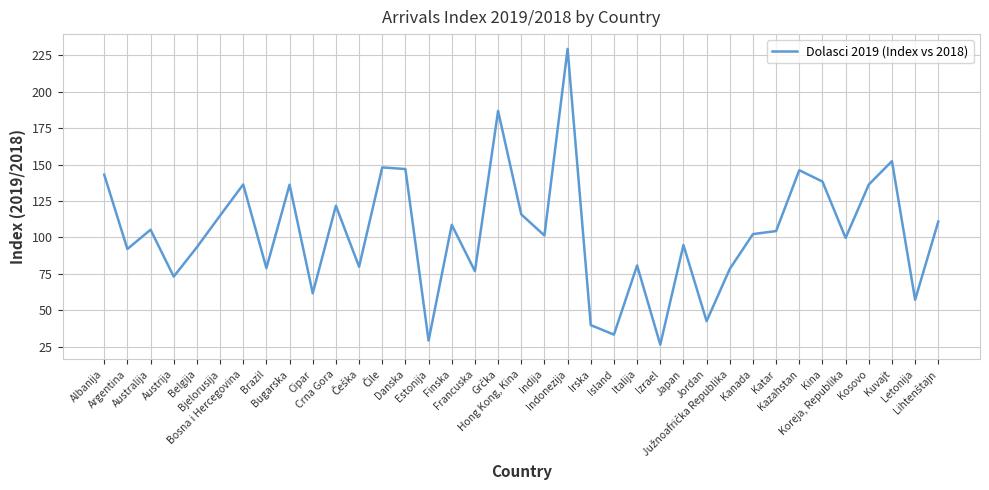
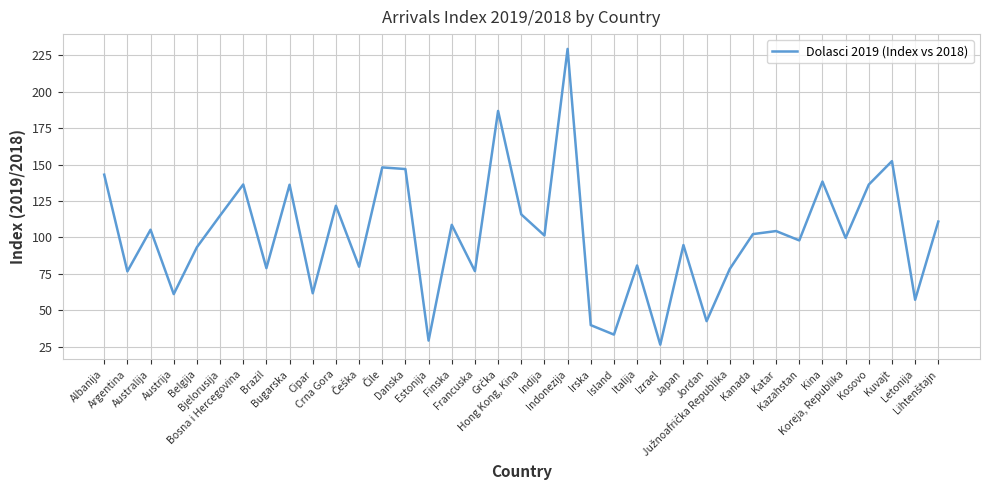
Argentina: 92 -> 77
Austrija: 73 -> 61
Kazahstan: 146 -> 98
